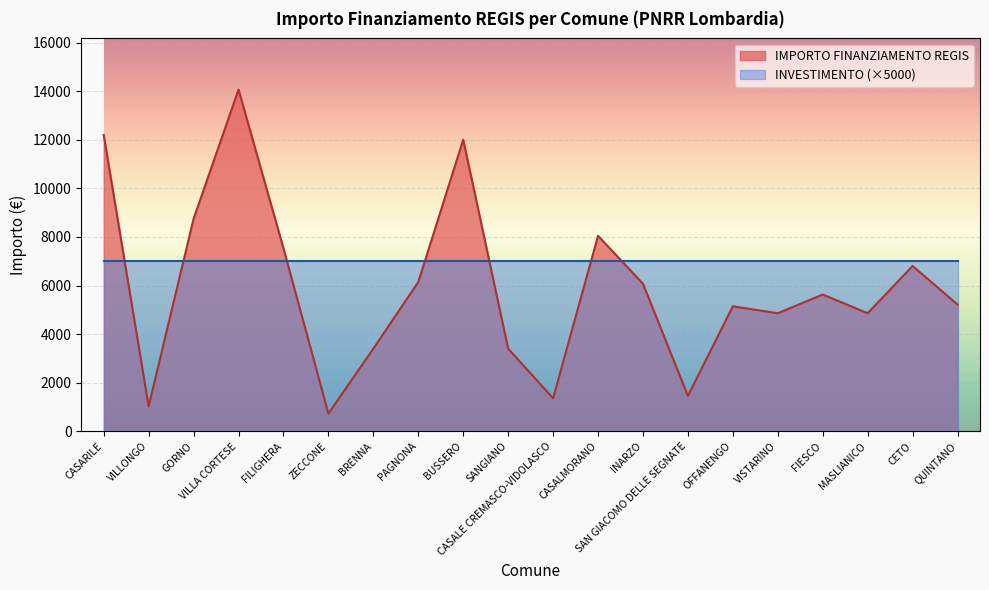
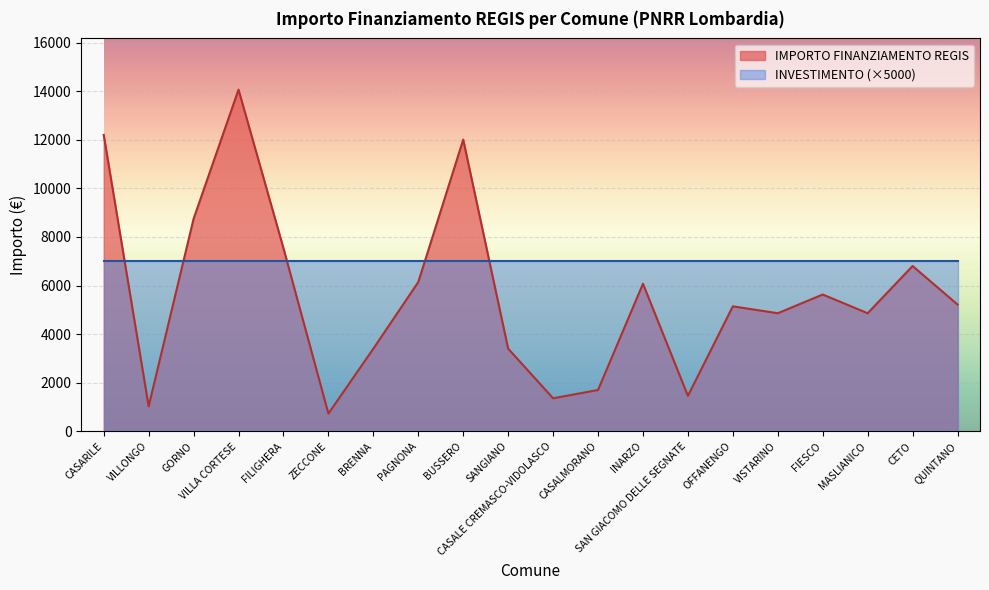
IMPORTO FINANZIAMENTO REGIS, CASALMORANO: 8000 -> 1700
